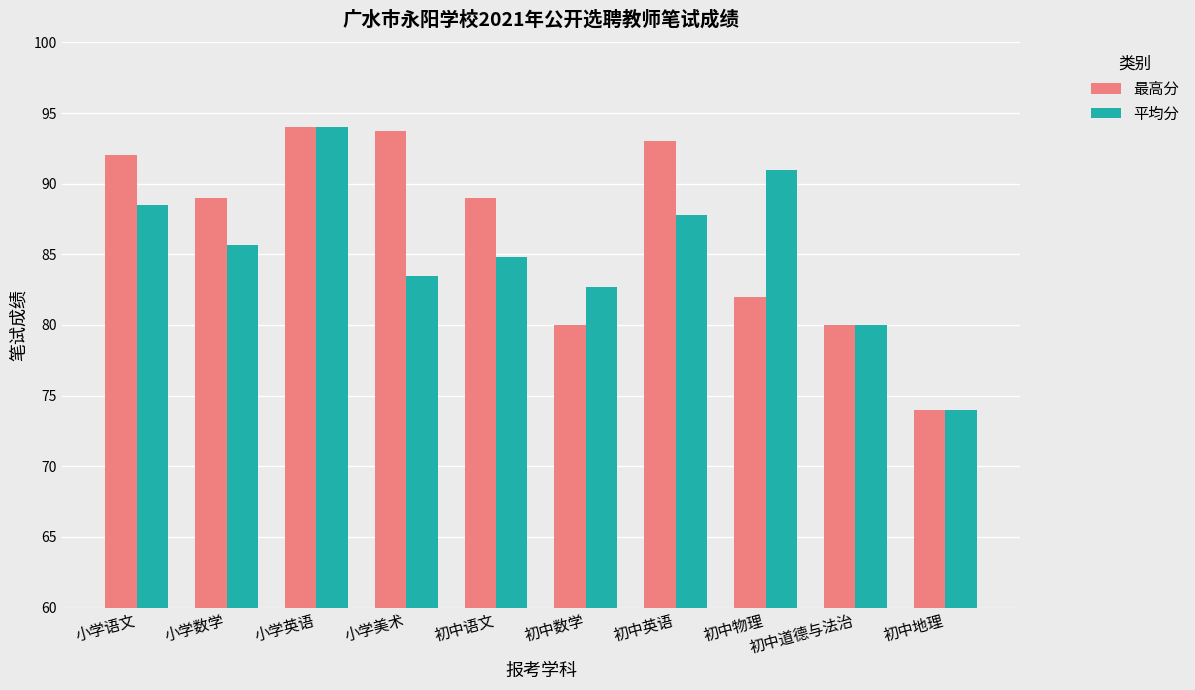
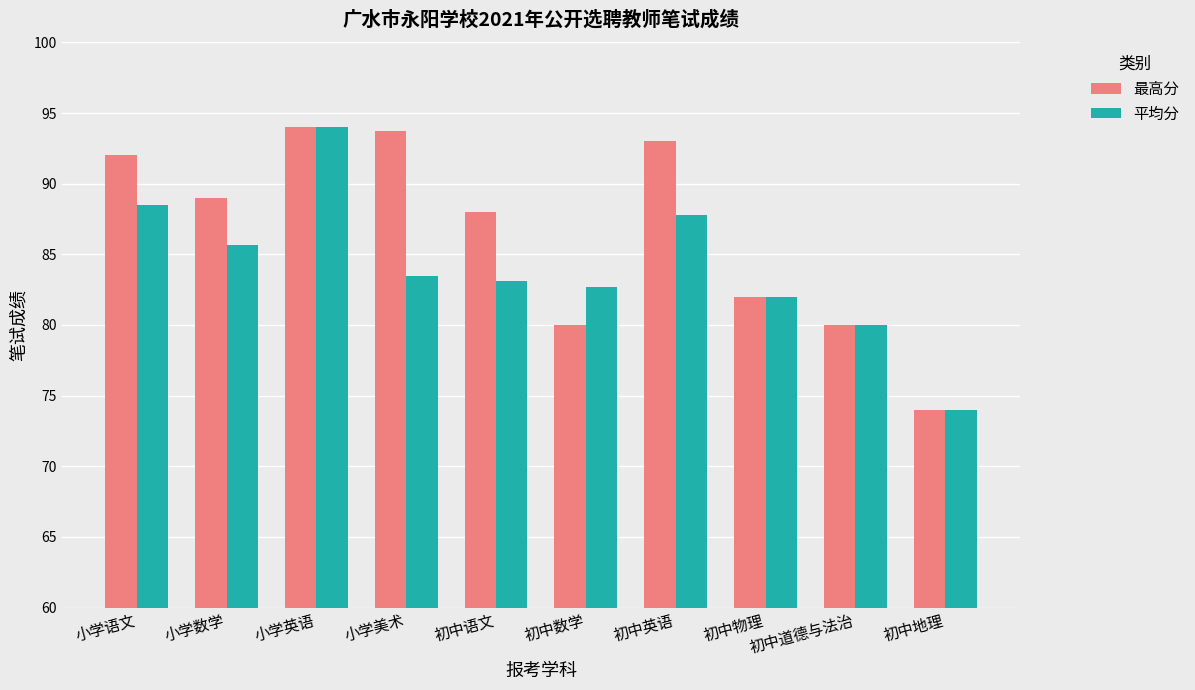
最高分, 初中语文: 89 -> 88
平均分, 初中语文: 84.8 -> 83.1
平均分, 初中物理: 91 -> 82
